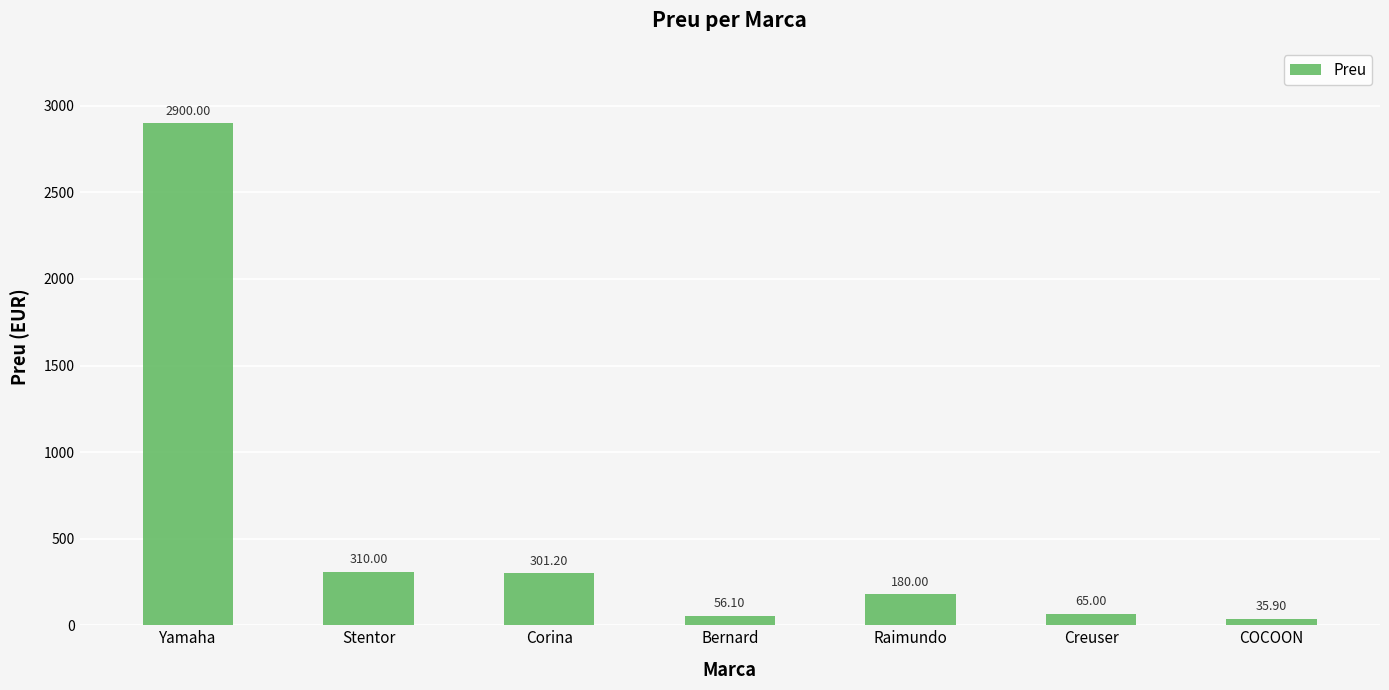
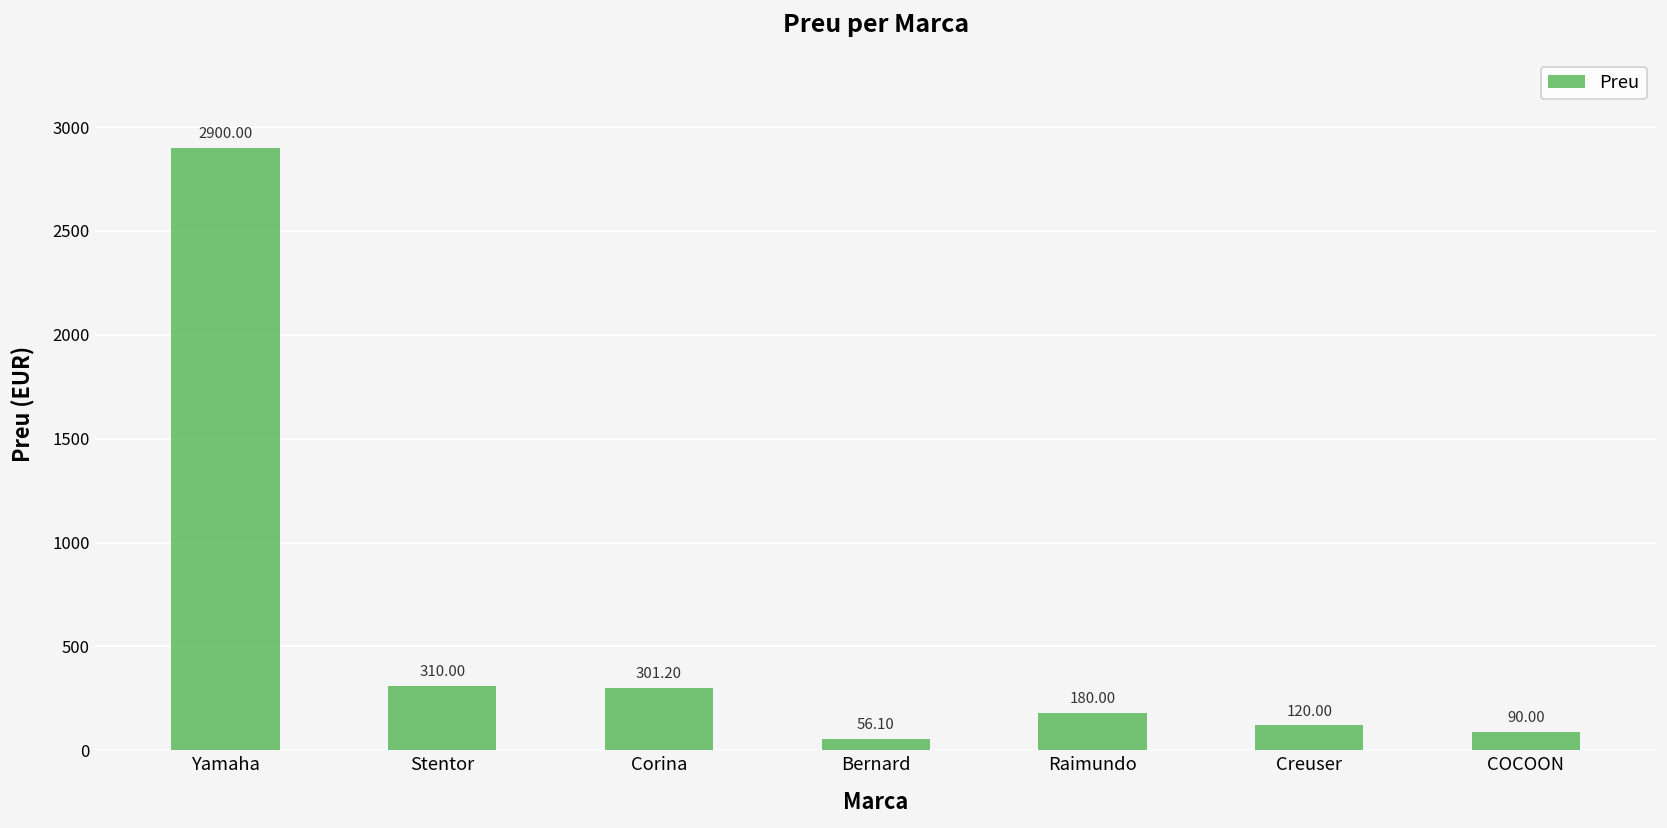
Creuser: 65.00 -> 120.00
COCOON: 35.90 -> 90.00
